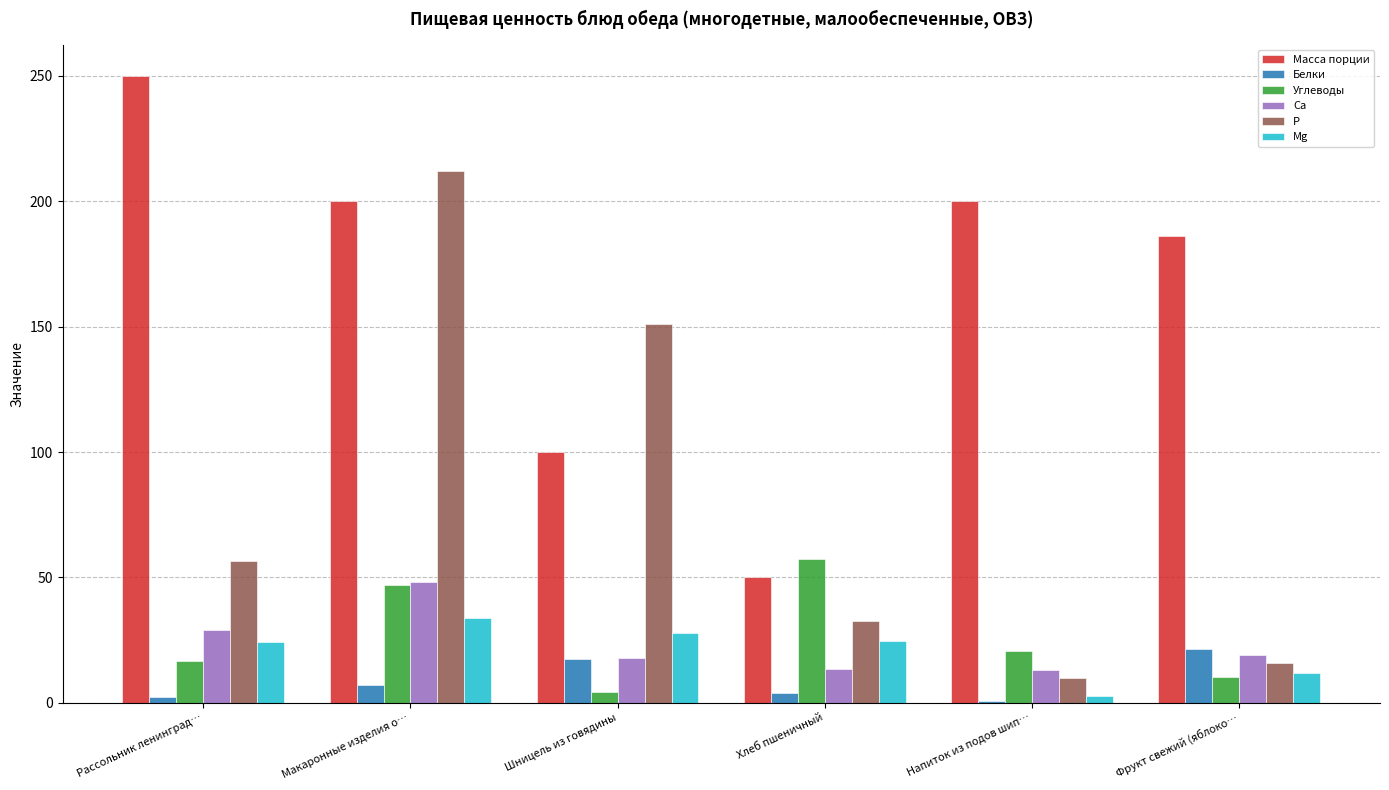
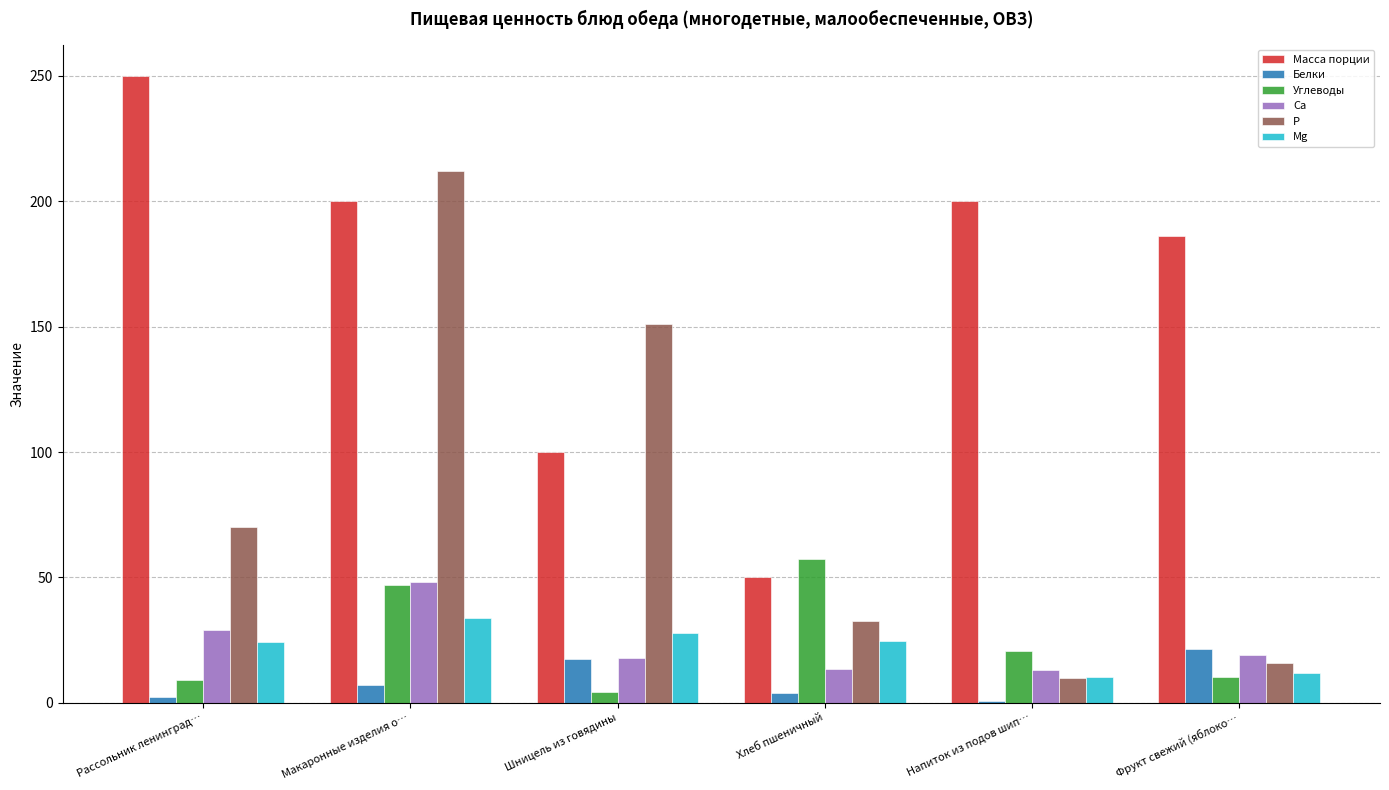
Углеводы, Рассольник ленинград…: 17 -> 9
Р, Рассольник ленинград…: 57 -> 70
Мg, Напиток из подов шип…: 3 -> 10
